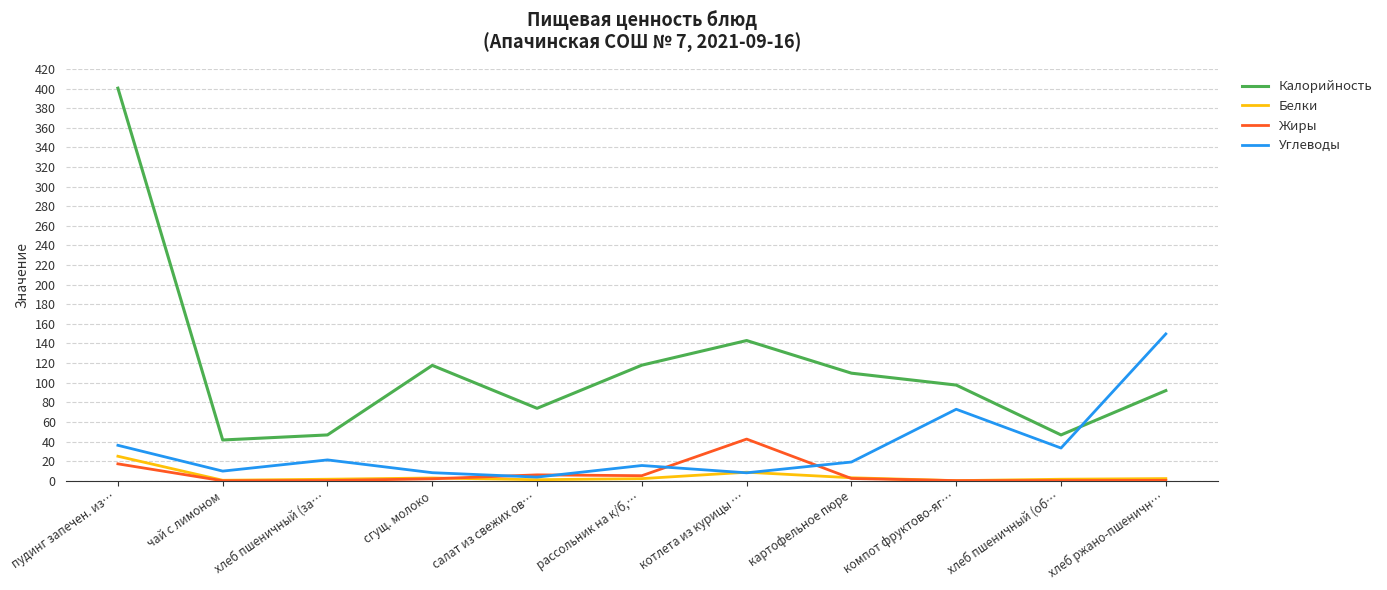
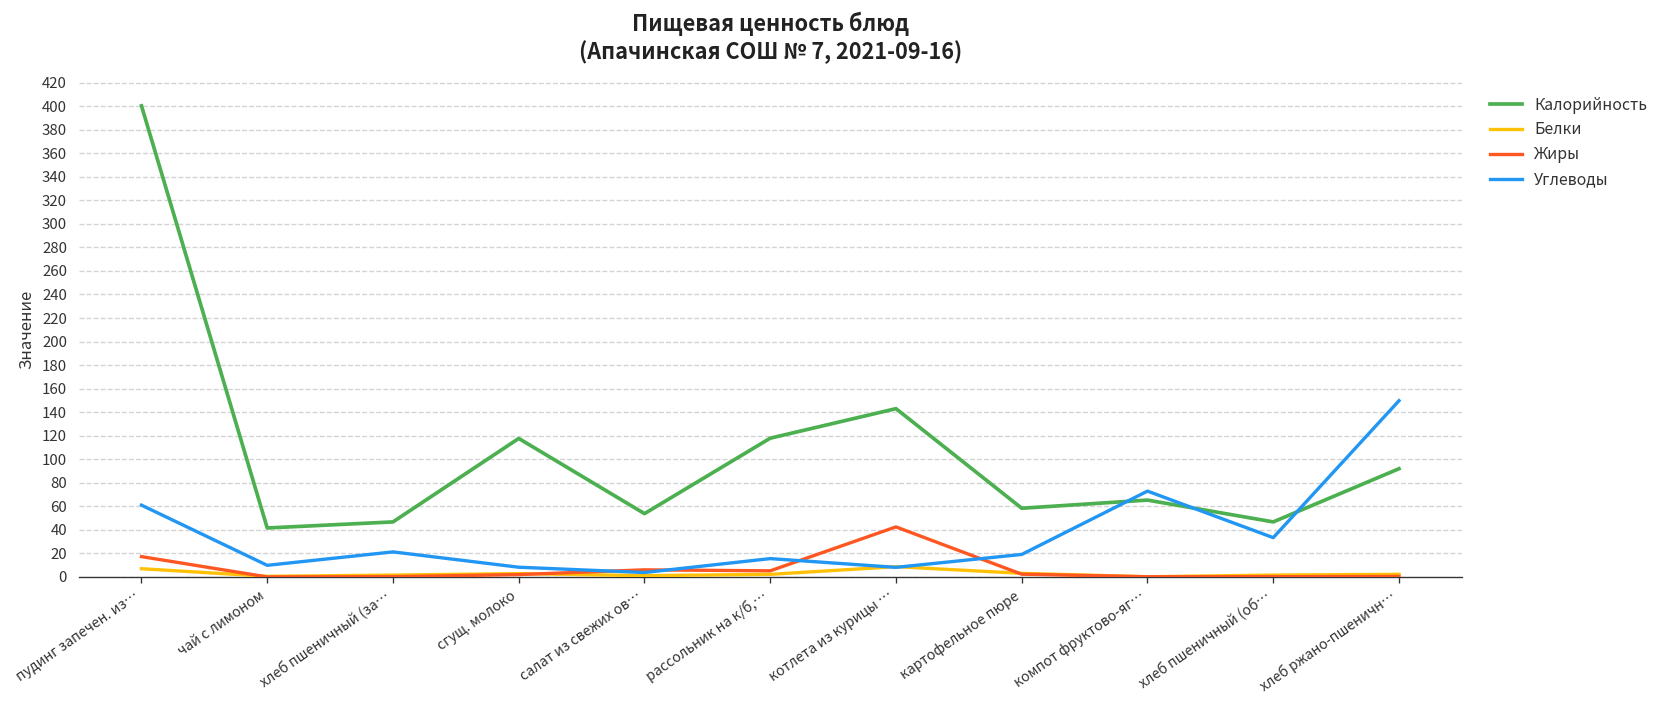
Белки, пудинг запечен. из…: 30 -> 10
Углеводы, пудинг запечен. из…: 40 -> 60
Калорийность, салат из свежих ов…: 70 -> 50
Калорийность, картофельное пюре: 110 -> 60
Калорийность, компот фруктово-яг…: 100 -> 70
